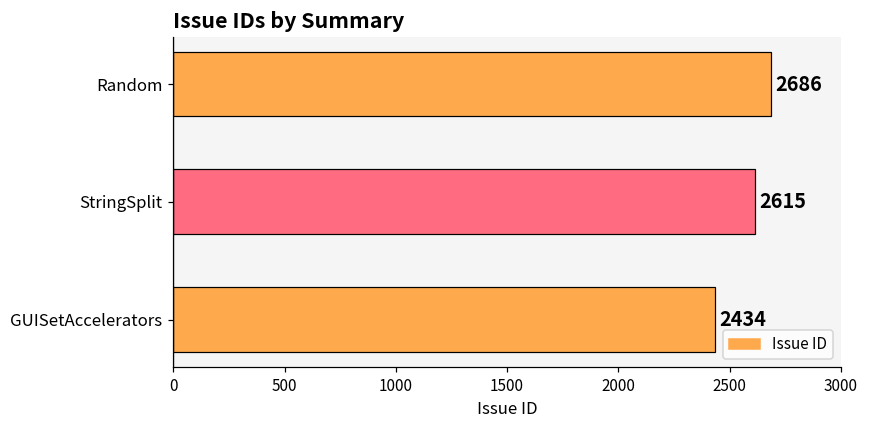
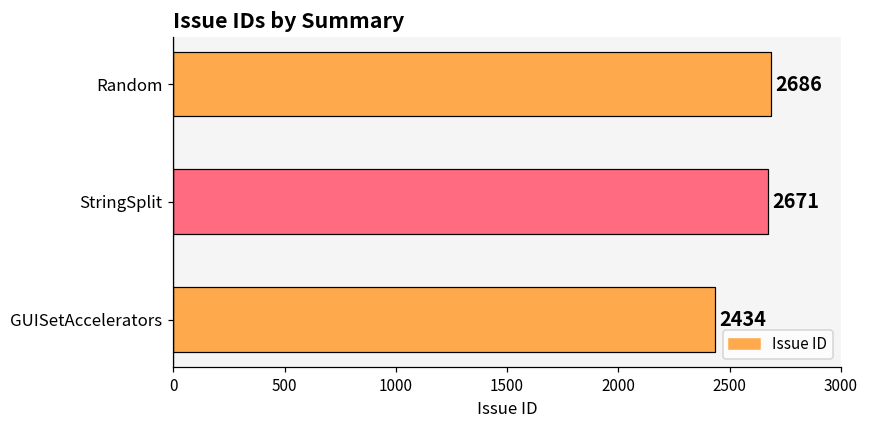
StringSplit: 2615 -> 2671
